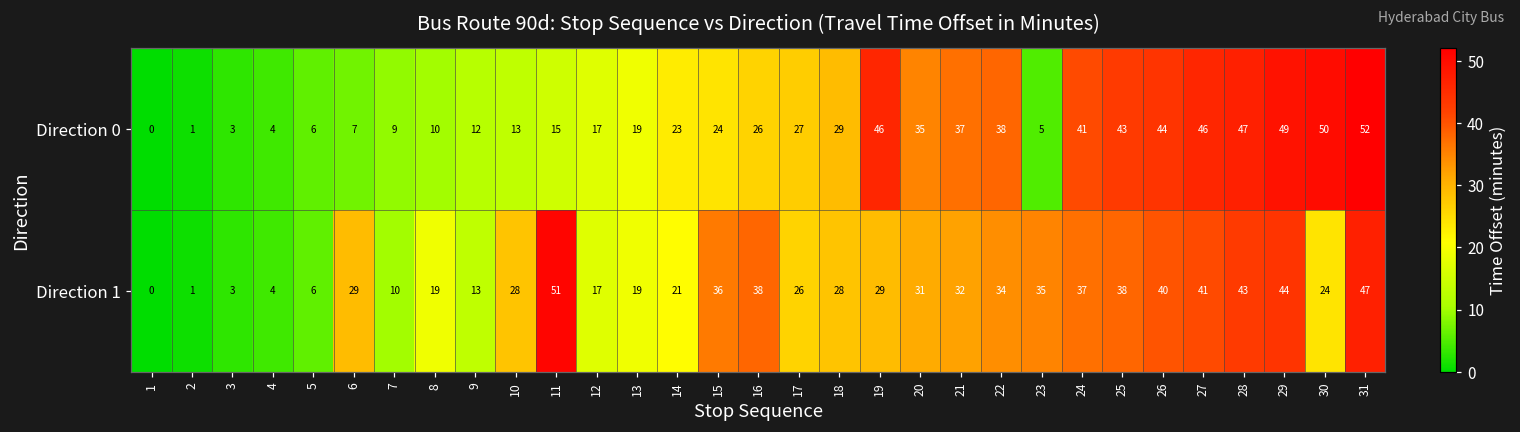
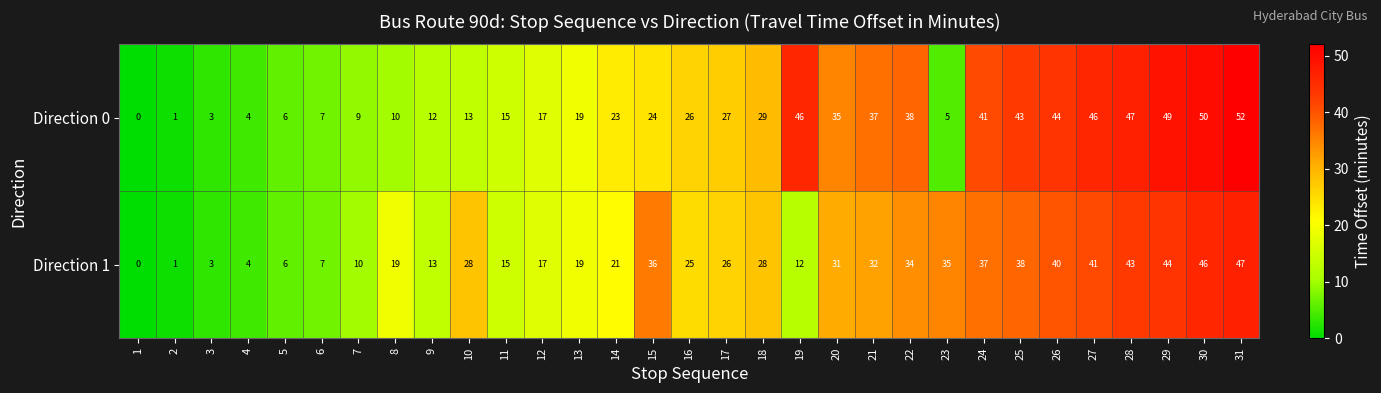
Direction 1, 6: 29 -> 7
Direction 1, 11: 51 -> 15
Direction 1, 16: 38 -> 25
Direction 1, 19: 29 -> 12
Direction 1, 30: 24 -> 46
